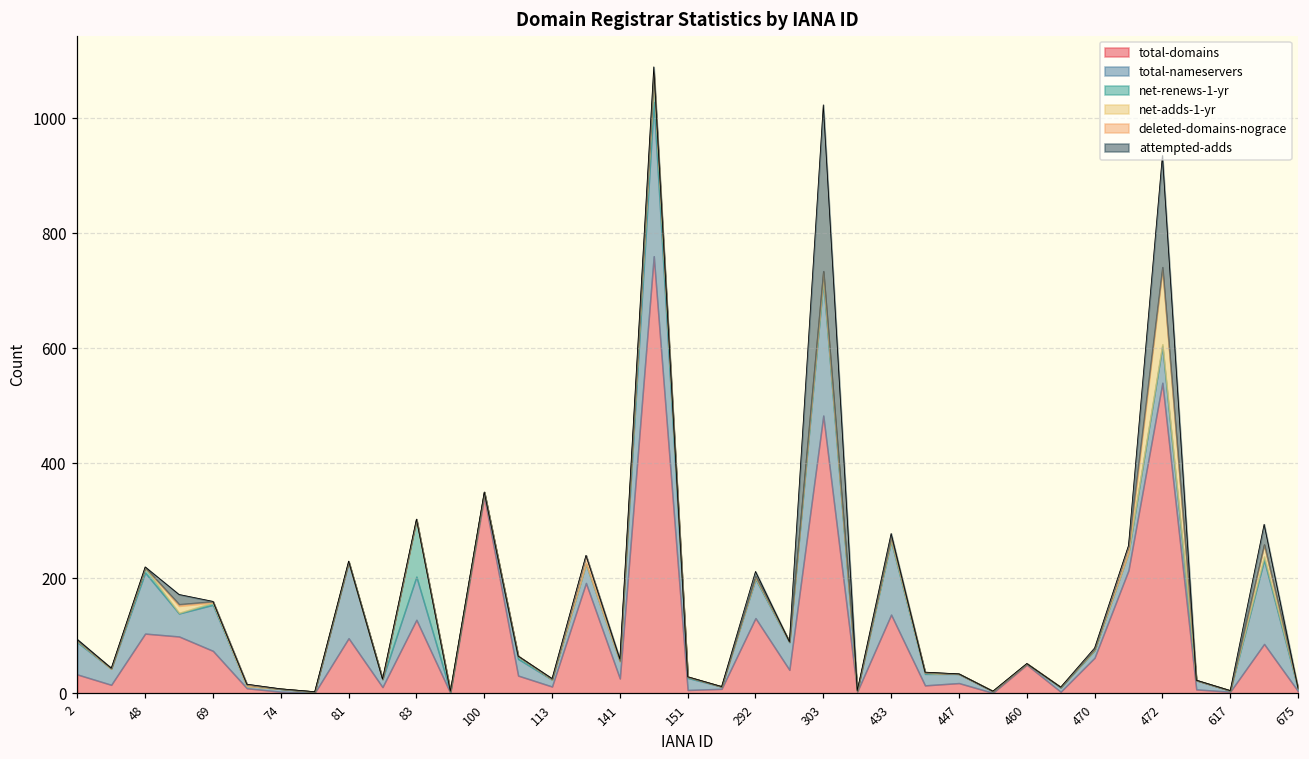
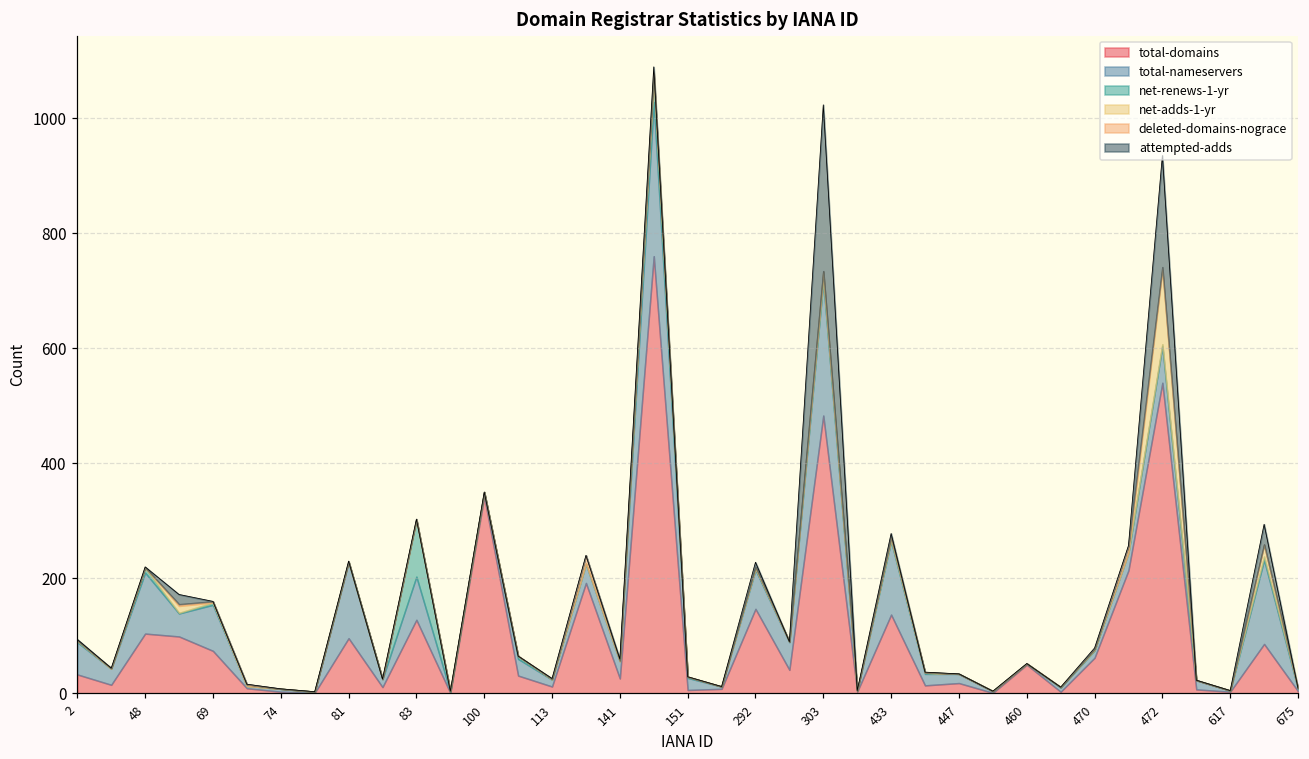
total-domains, 292: 130 -> 150
